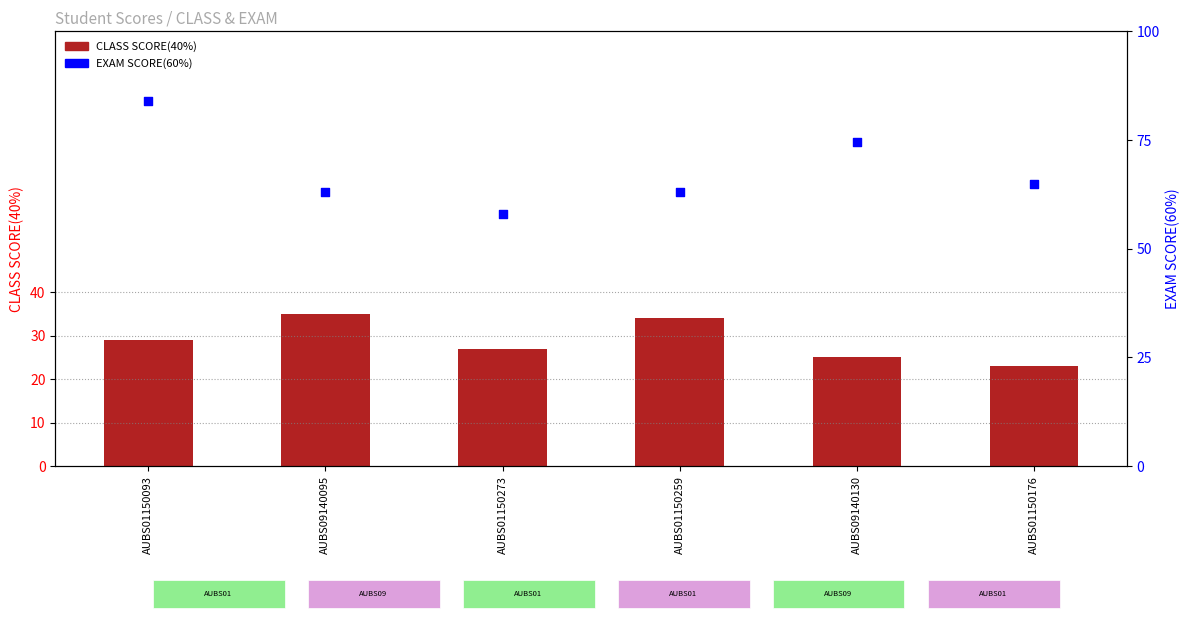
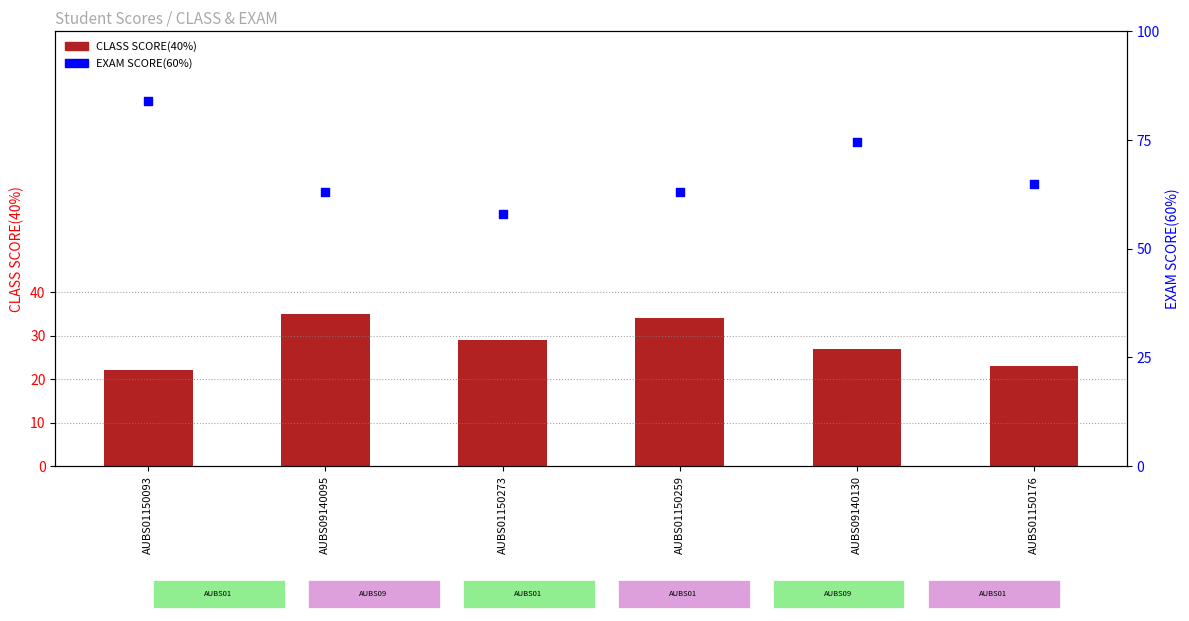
CLASS SCORE(40%), AUBS01150093: 29 -> 22
CLASS SCORE(40%), AUBS01150273: 27 -> 29
CLASS SCORE(40%), AUBS09140130: 25 -> 27
